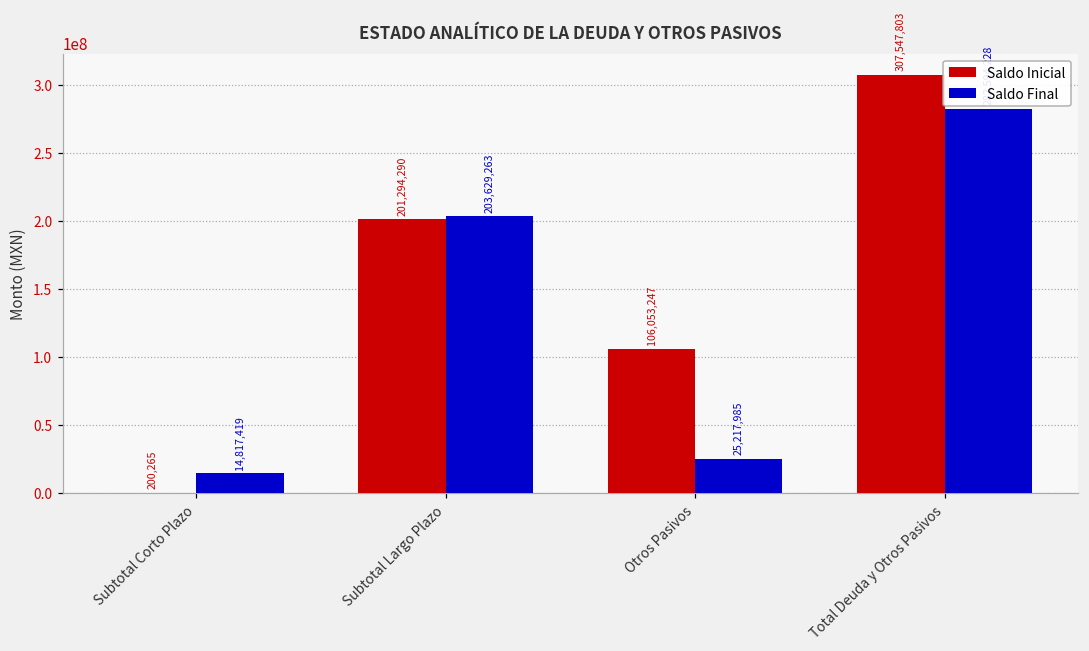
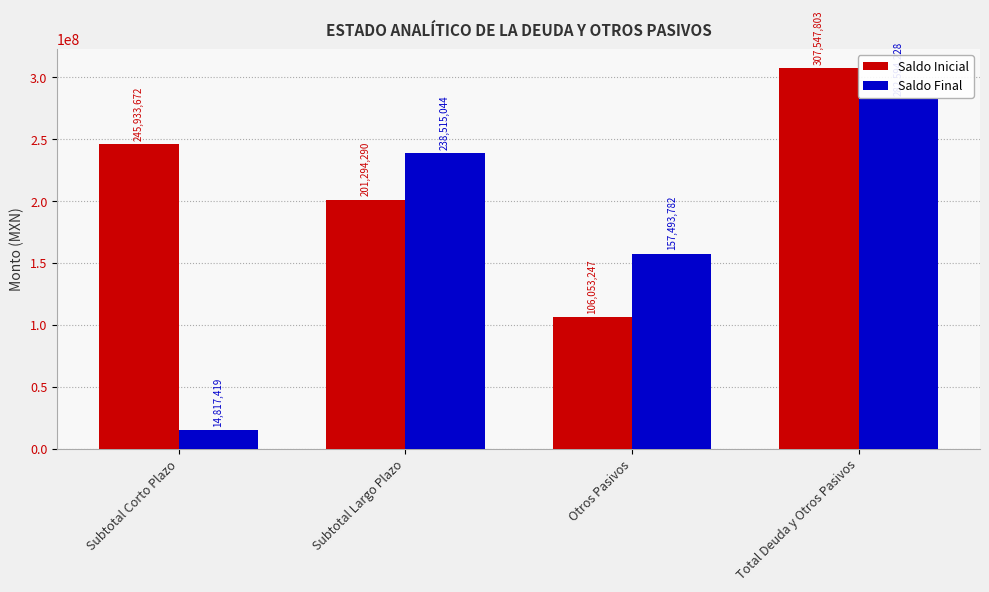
Saldo Inicial, Subtotal Corto Plazo: 200,265 -> 245,933,672
Saldo Final, Subtotal Largo Plazo: 203,629,263 -> 238,515,044
Saldo Final, Otros Pasivos: 25,217,985 -> 157,493,782
